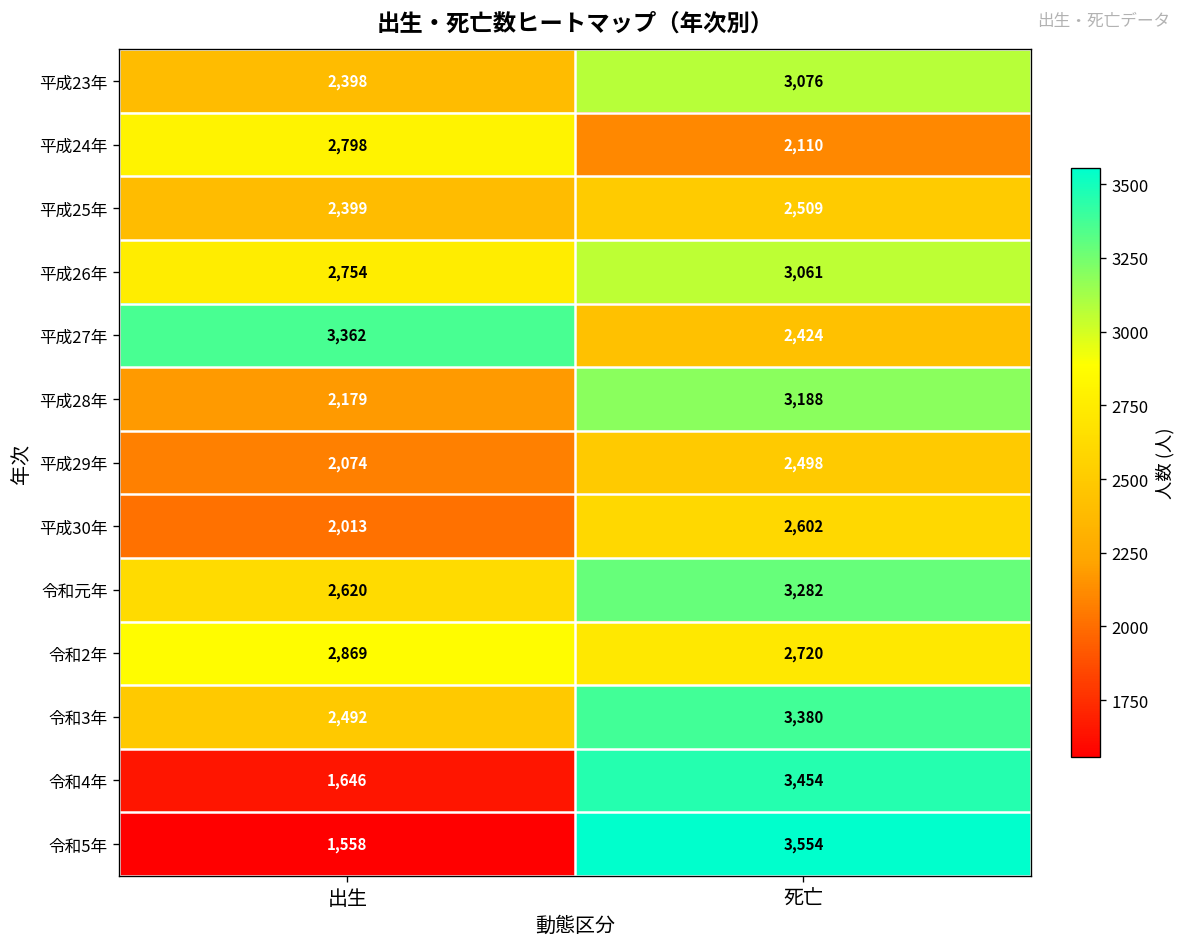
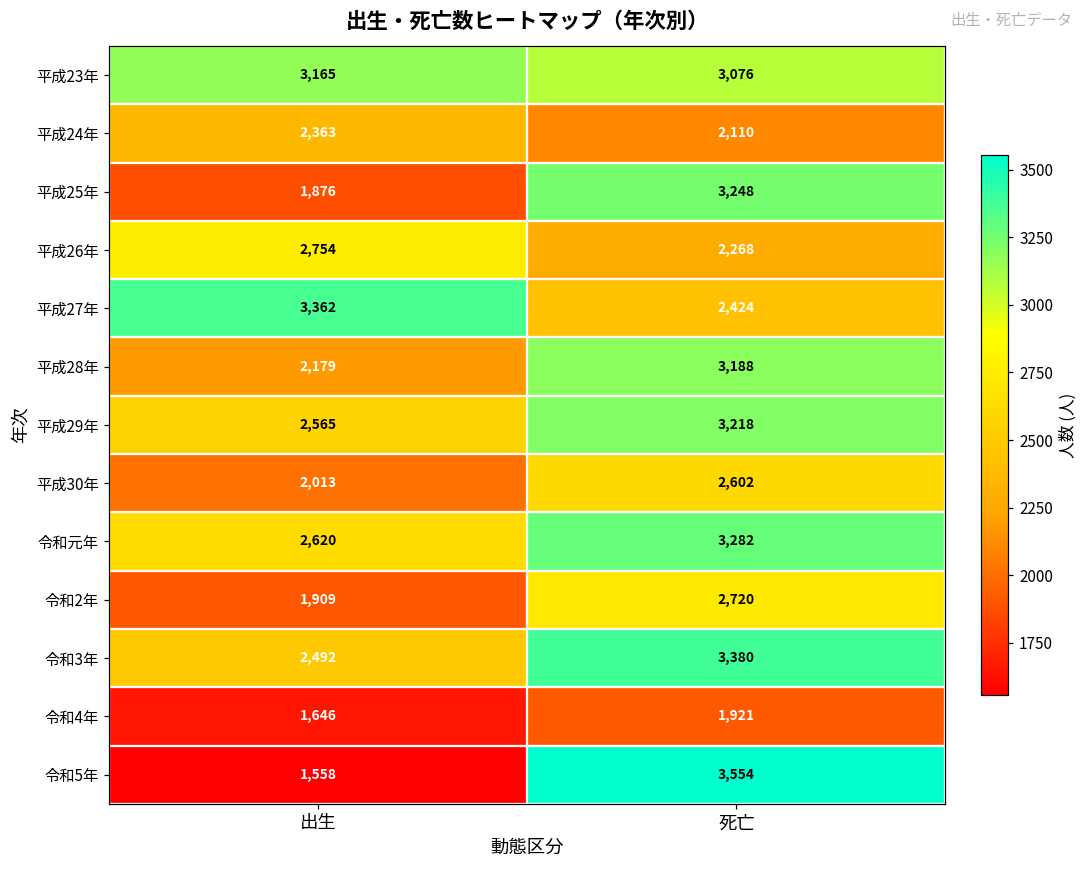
平成23年, 出生: 2,398 -> 3,165
平成24年, 出生: 2,798 -> 2,363
平成25年, 出生: 2,399 -> 1,876
平成25年, 死亡: 2,509 -> 3,248
平成26年, 死亡: 3,061 -> 2,268
平成29年, 出生: 2,074 -> 2,565
平成29年, 死亡: 2,498 -> 3,218
令和2年, 出生: 2,869 -> 1,909
令和4年, 死亡: 3,454 -> 1,921
